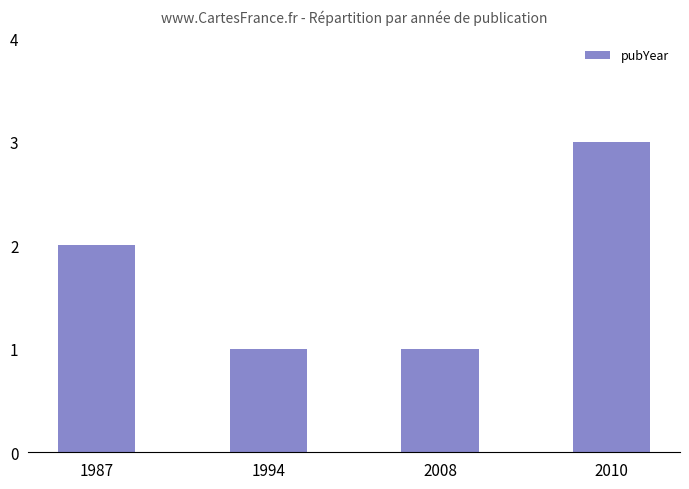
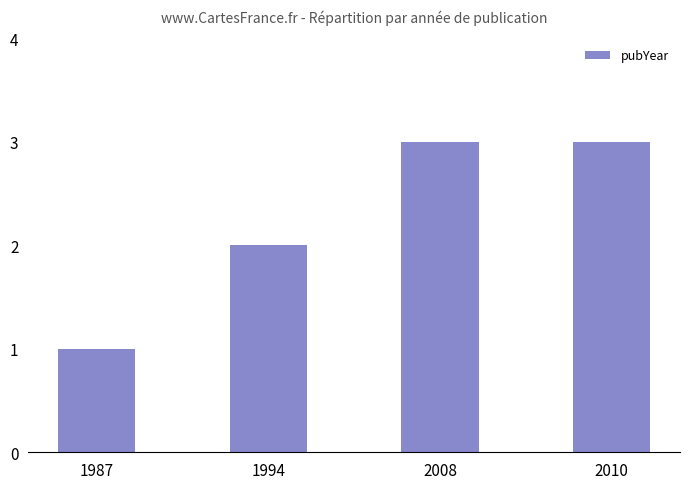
1987: 2 -> 1
1994: 1 -> 2
2008: 1 -> 3
